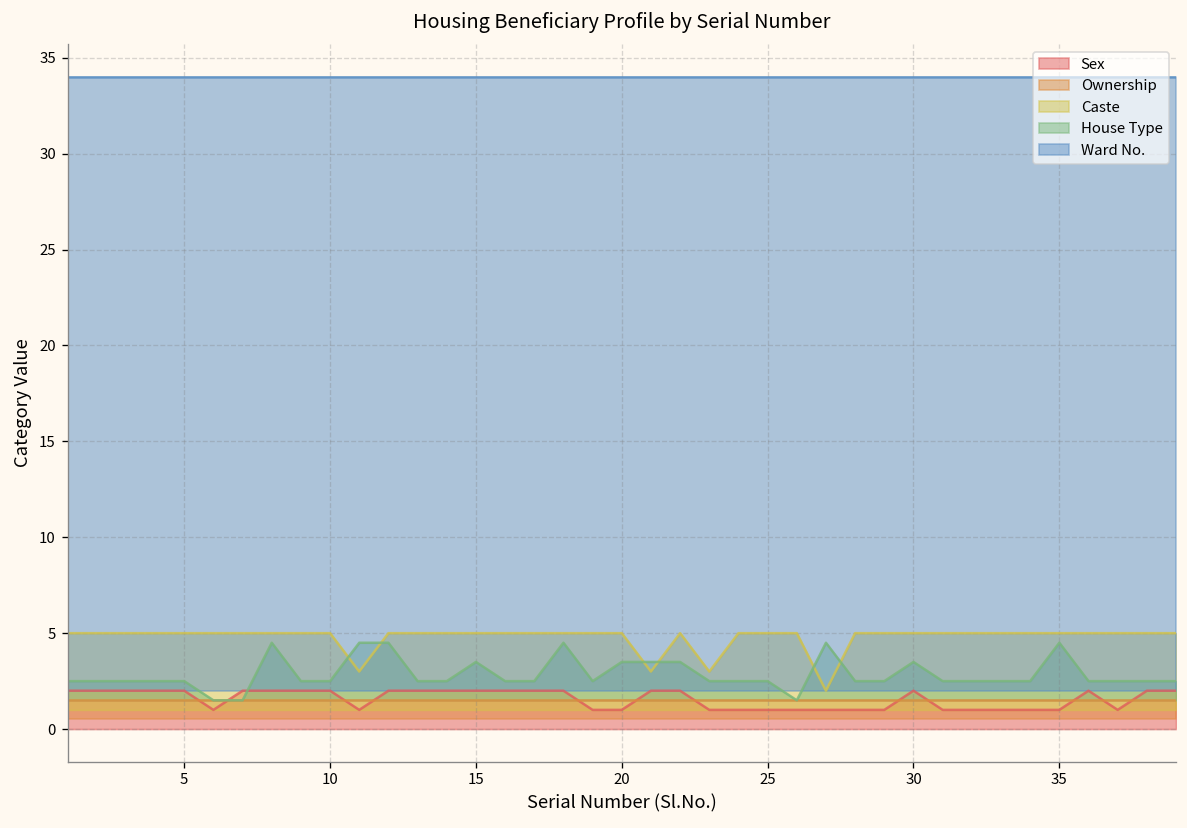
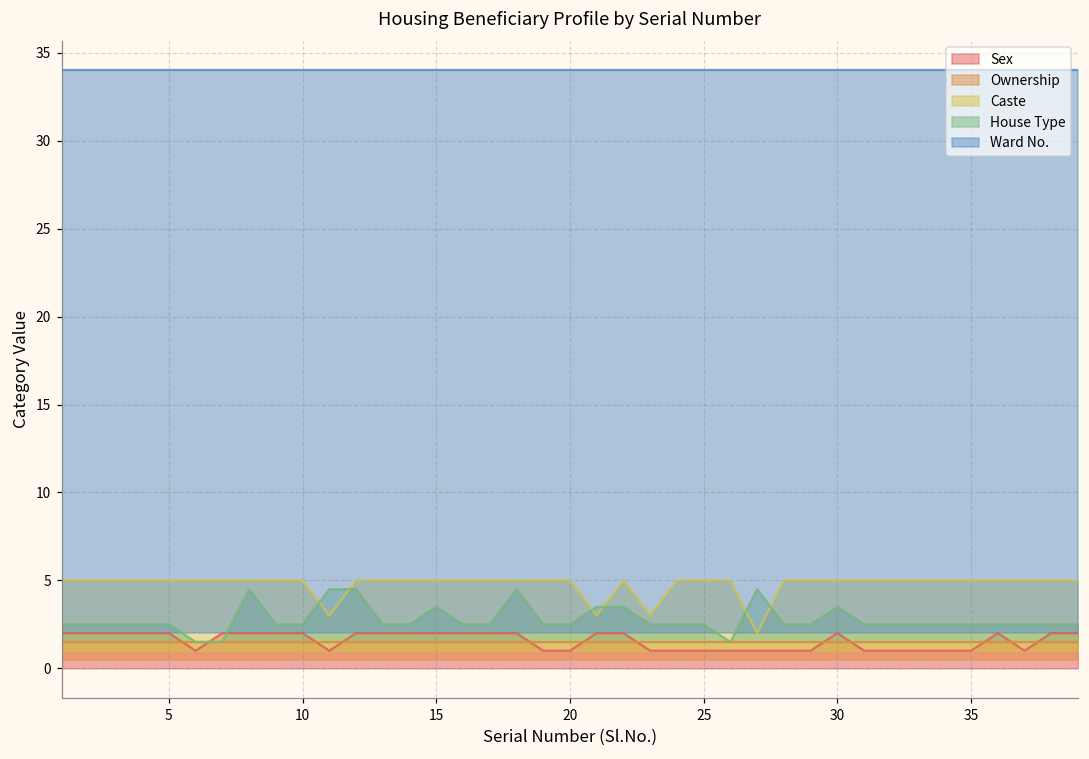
House Type, 20: 3.5 -> 2.5
House Type, 35: 4.5 -> 2.5
